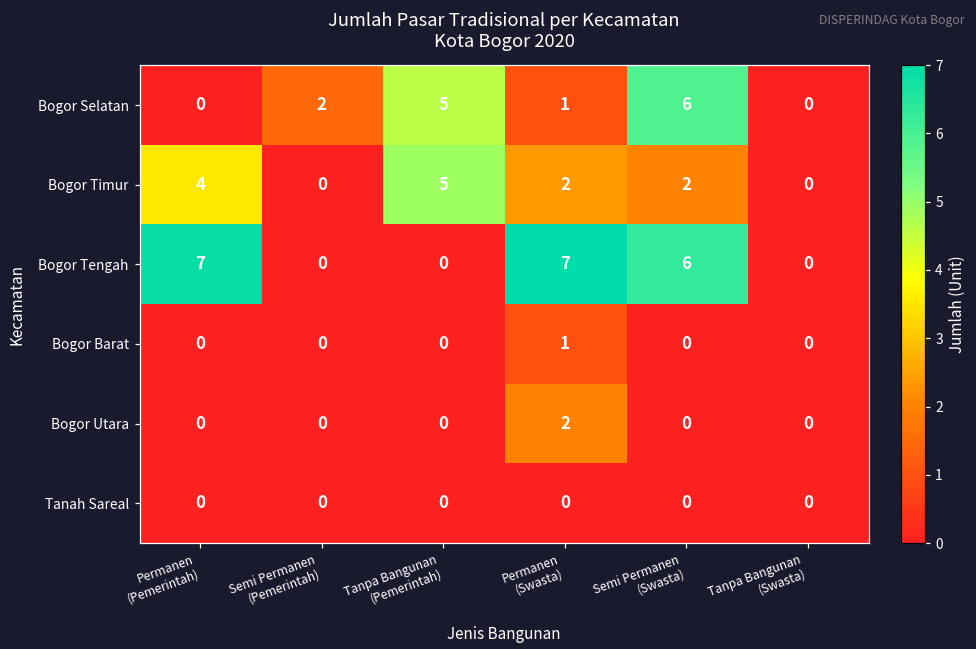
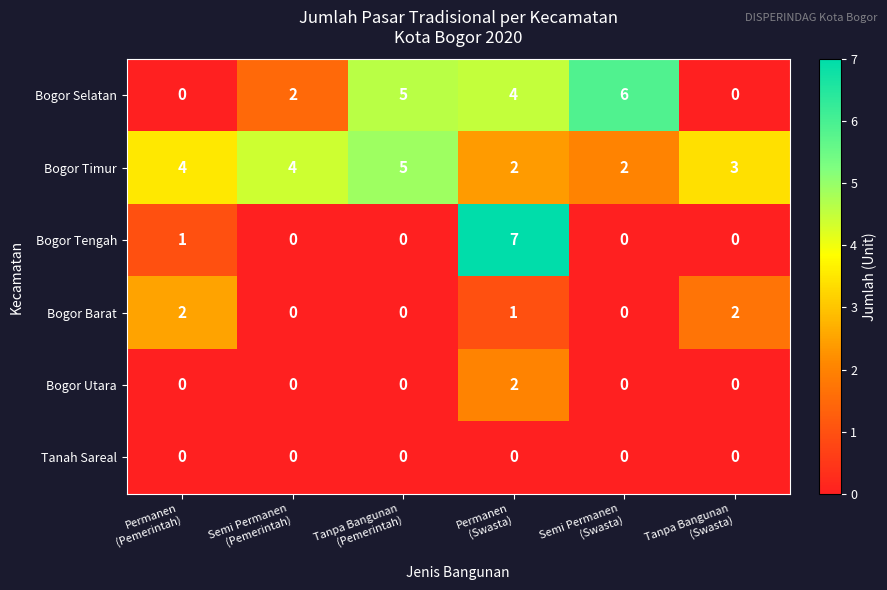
Bogor Selatan, Permanen (Swasta): 1 -> 4
Bogor Timur, Semi Permanen (Pemerintah): 0 -> 4
Bogor Timur, Tanpa Bangunan (Swasta): 0 -> 3
Bogor Tengah, Permanen (Pemerintah): 7 -> 1
Bogor Tengah, Semi Permanen (Swasta): 6 -> 0
Bogor Barat, Permanen (Pemerintah): 0 -> 2
Bogor Barat, Tanpa Bangunan (Swasta): 0 -> 2
